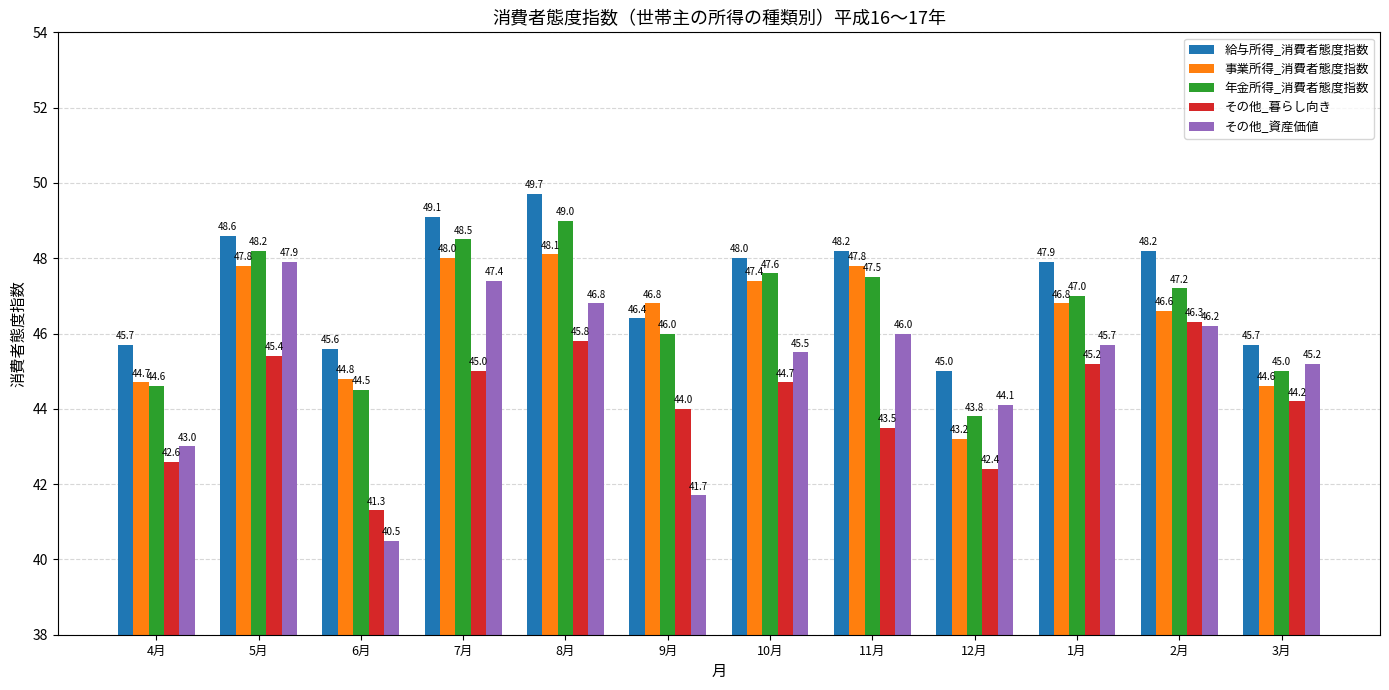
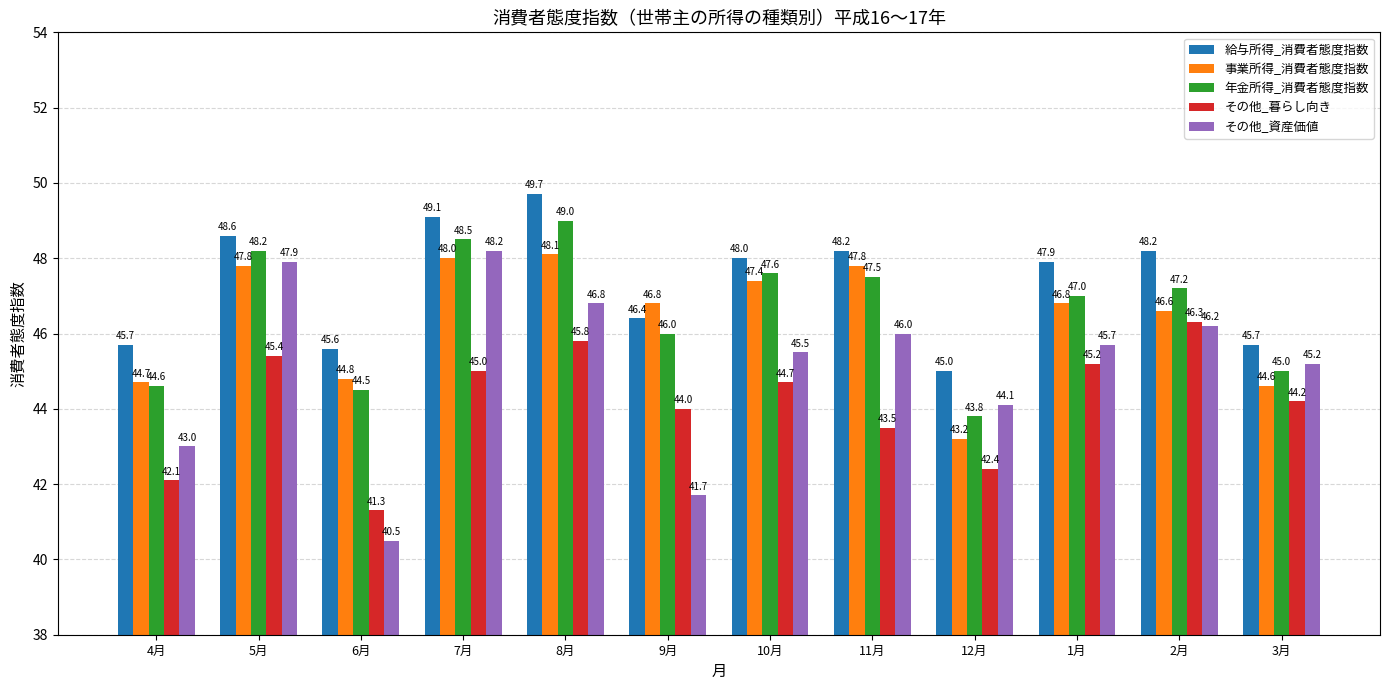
その他_暮らし向き, 4月: 42.6 -> 42.1
その他_資産価値, 7月: 47.4 -> 48.2
